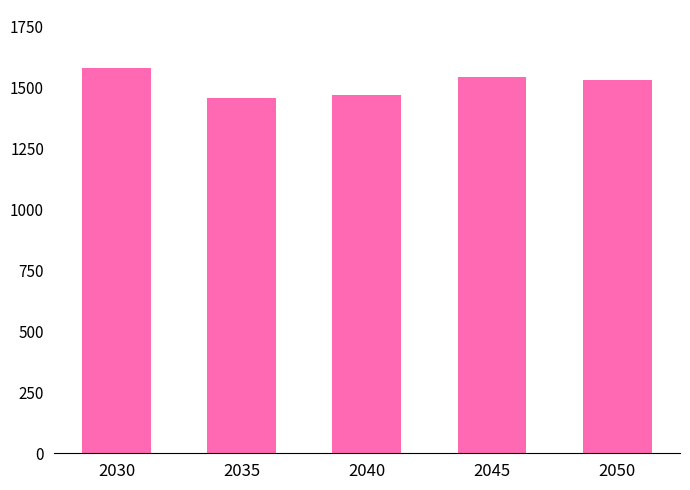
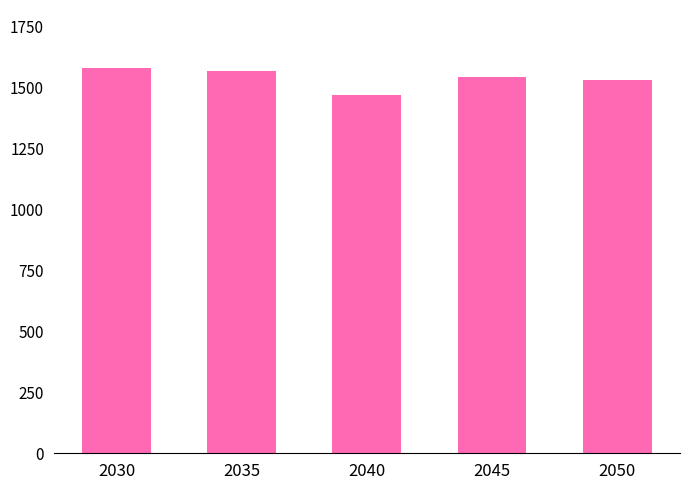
2035: 1460 -> 1570
